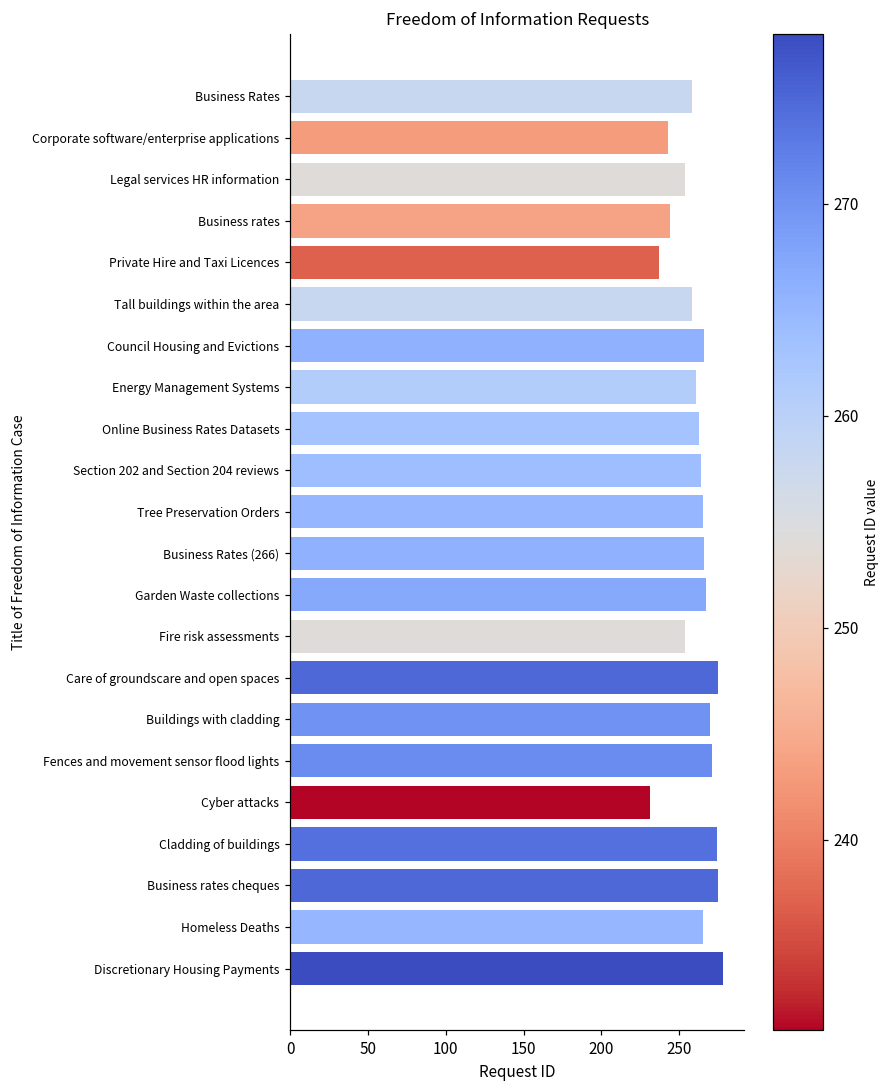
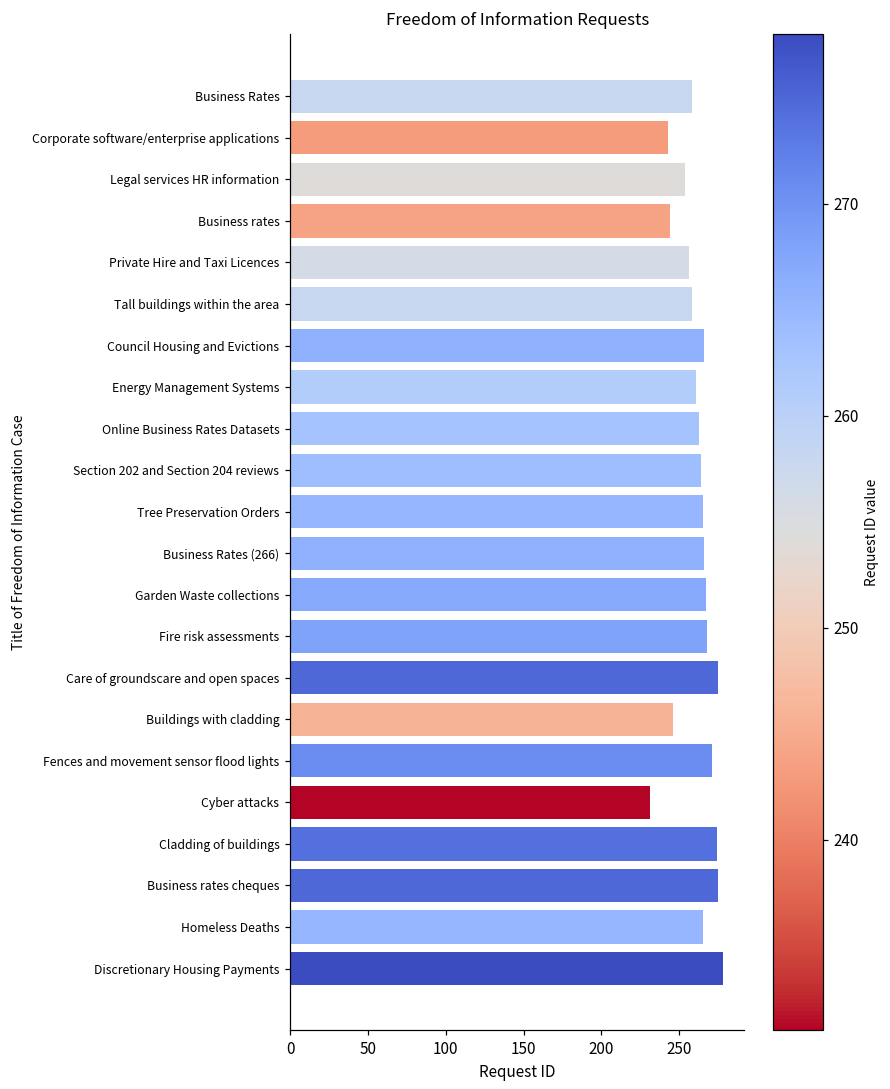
Private Hire and Taxi Licences: 237 -> 256
Fire risk assessments: 254 -> 268
Buildings with cladding: 270 -> 246
